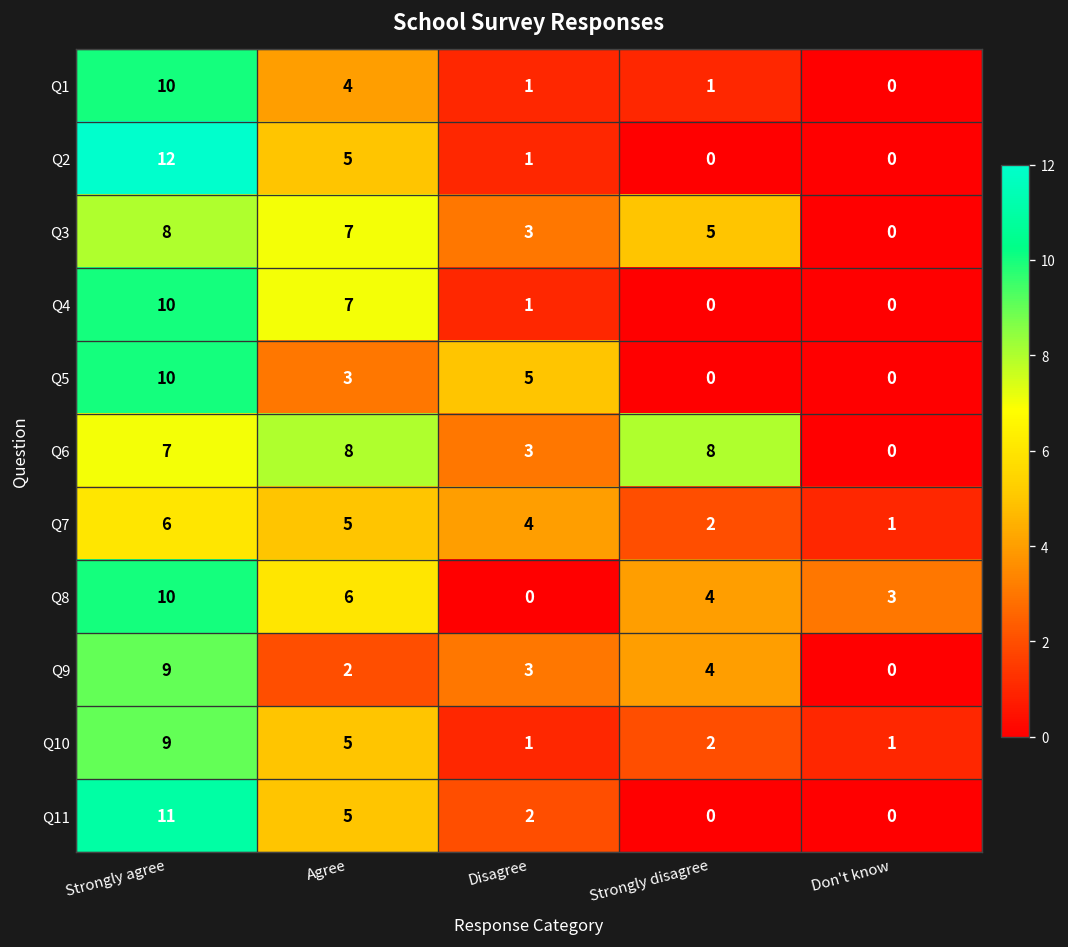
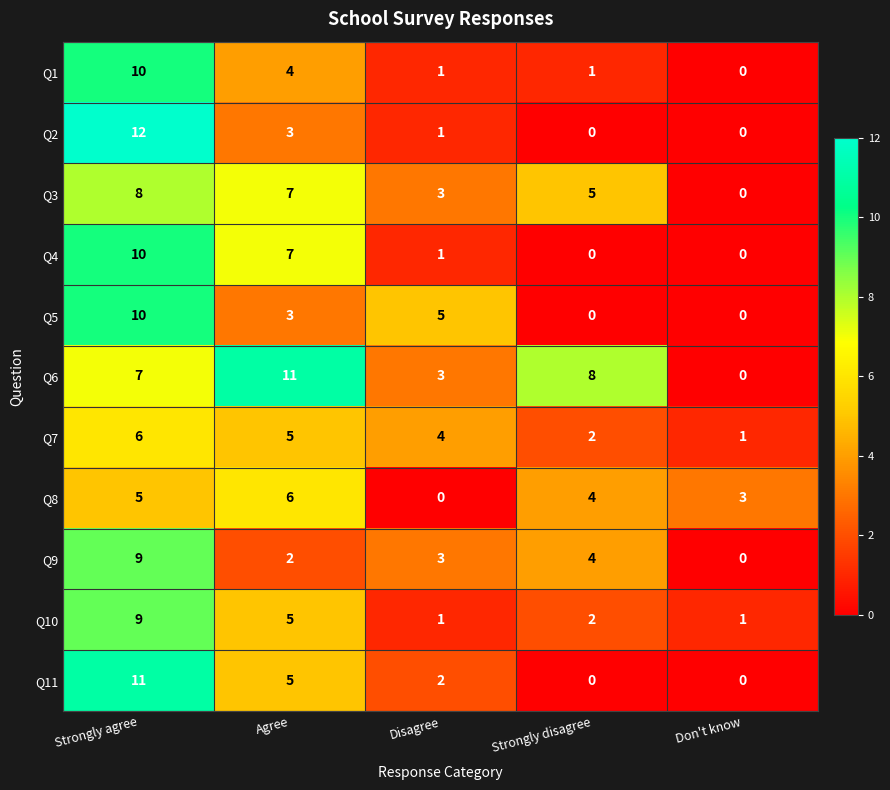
Q2, Agree: 5 -> 3
Q6, Agree: 8 -> 11
Q8, Strongly agree: 10 -> 5
